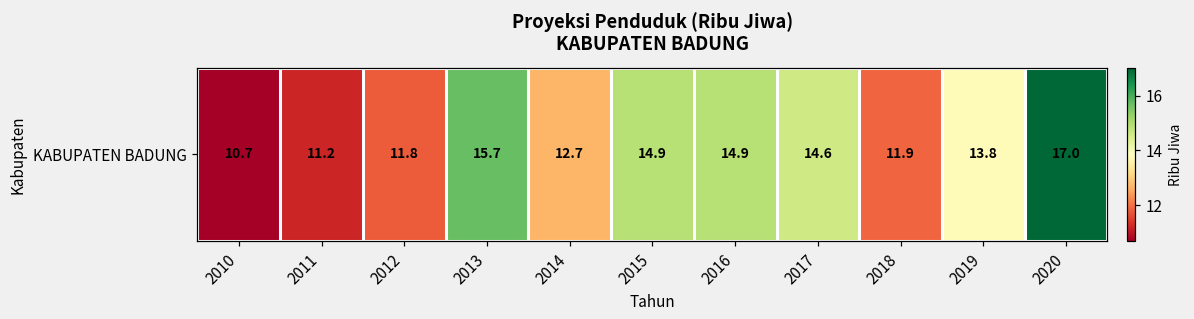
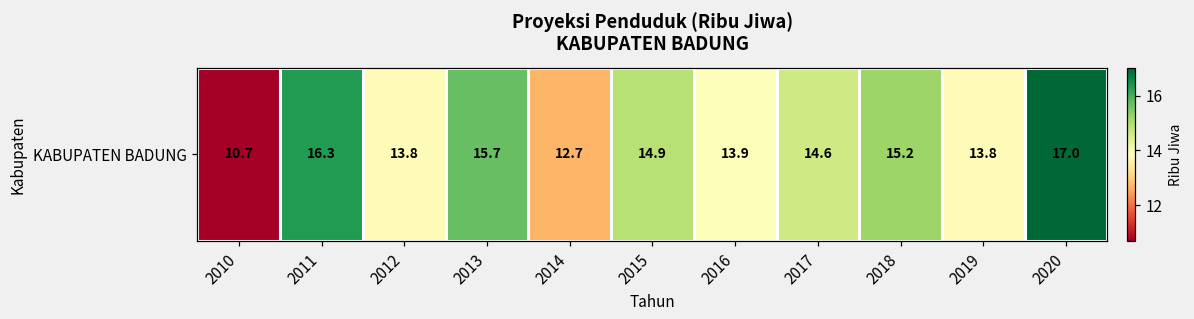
KABUPATEN BADUNG, 2011: 11.2 -> 16.3
KABUPATEN BADUNG, 2012: 11.8 -> 13.8
KABUPATEN BADUNG, 2016: 14.9 -> 13.9
KABUPATEN BADUNG, 2018: 11.9 -> 15.2
